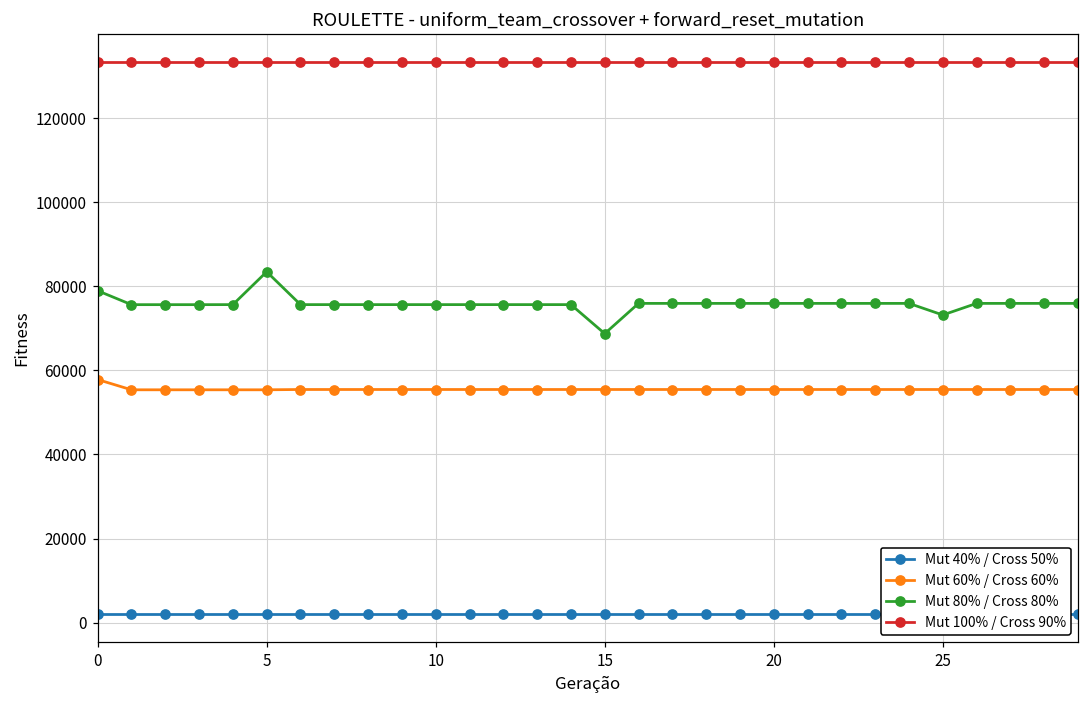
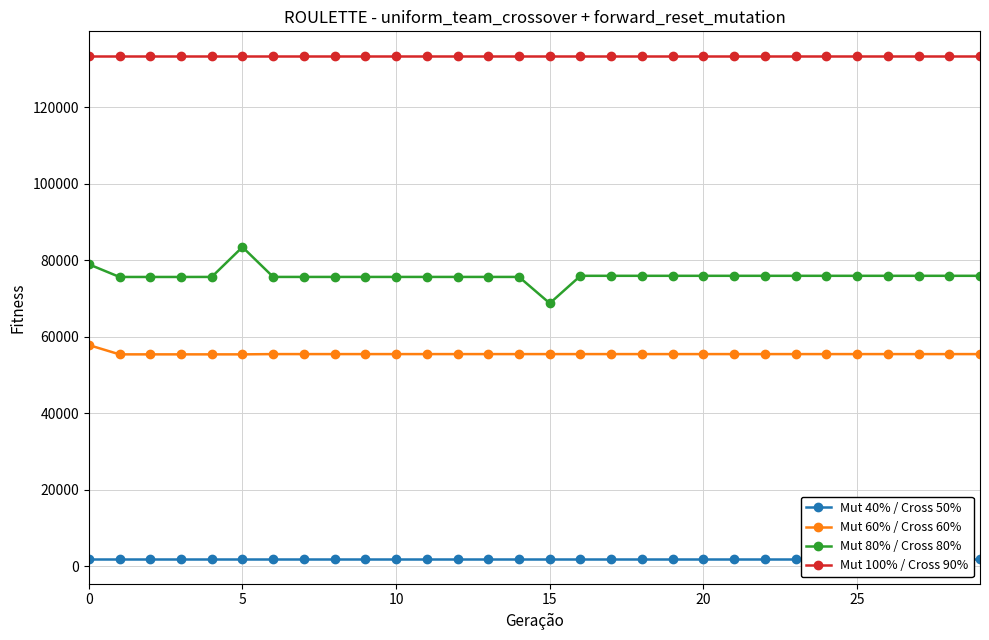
Mut 80% / Cross 80%, 25: 73000 -> 76000
